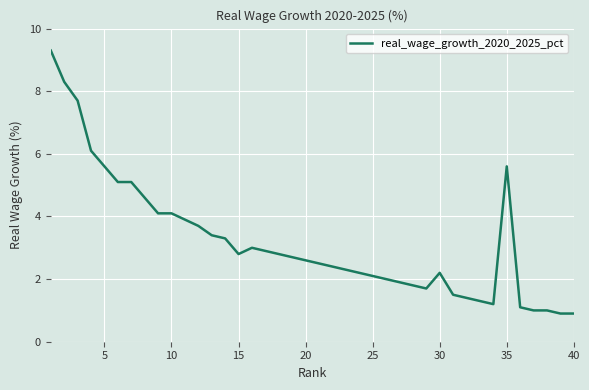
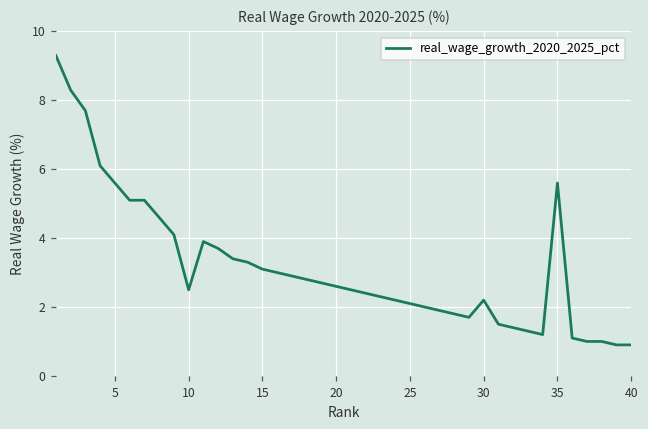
10: 4.1 -> 2.5
15: 2.8 -> 3.1
